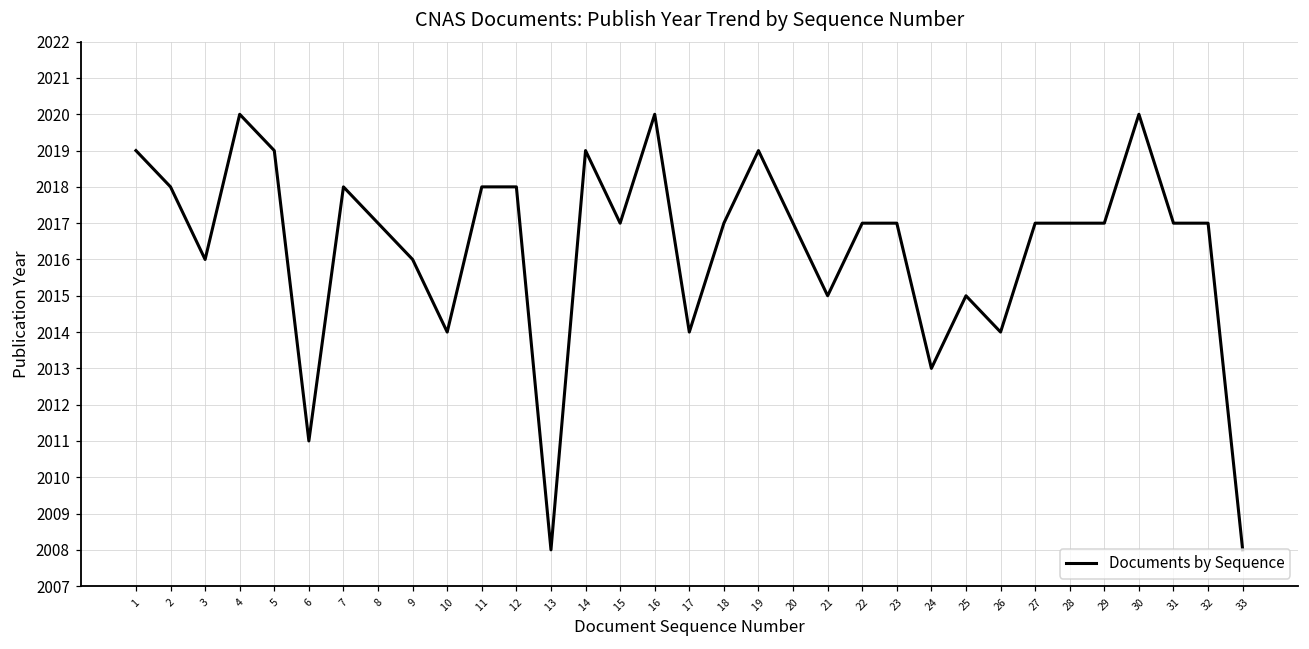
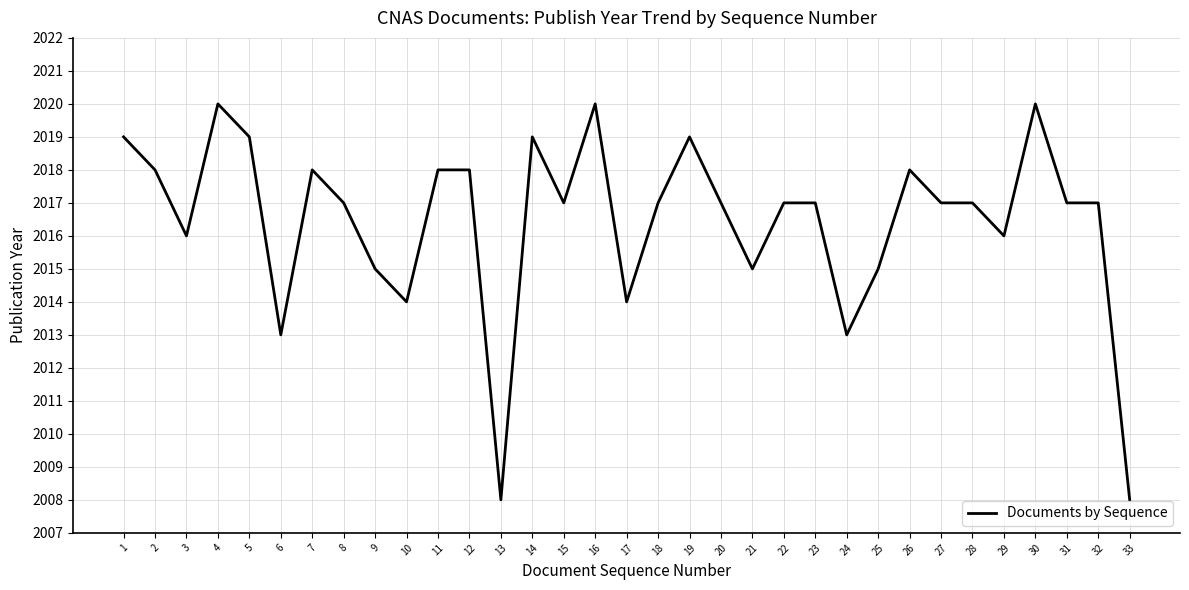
6: 2011 -> 2013
9: 2016 -> 2015
26: 2014 -> 2018
29: 2017 -> 2016
